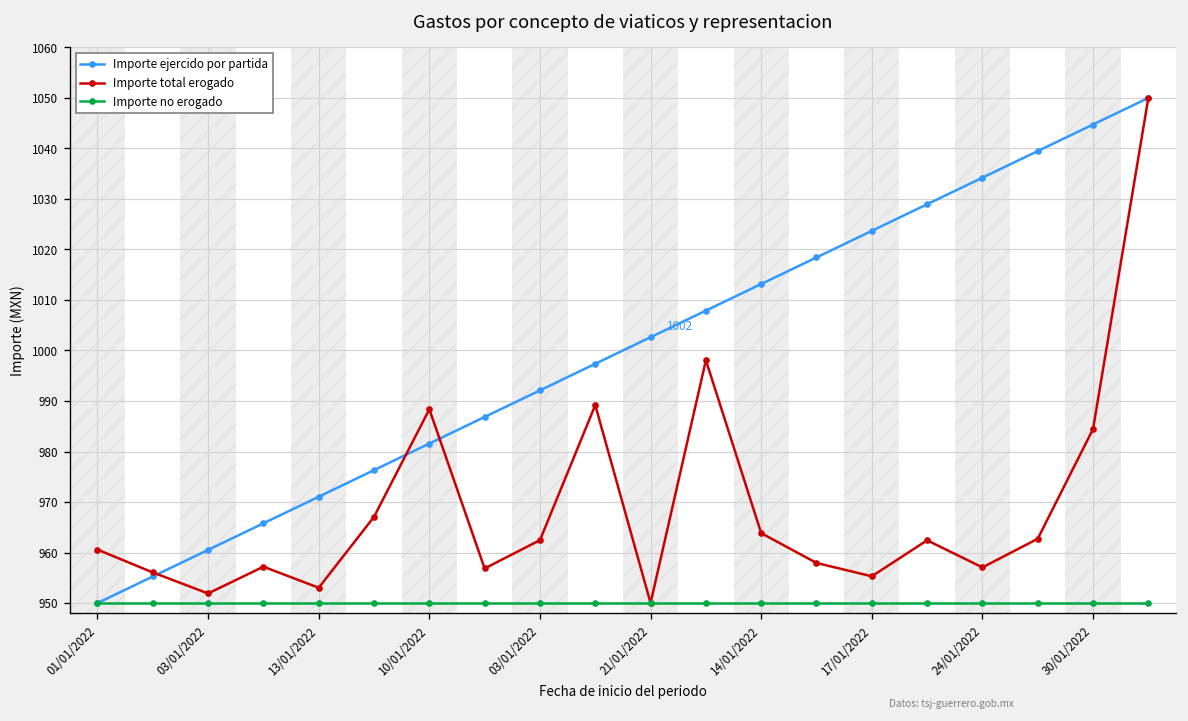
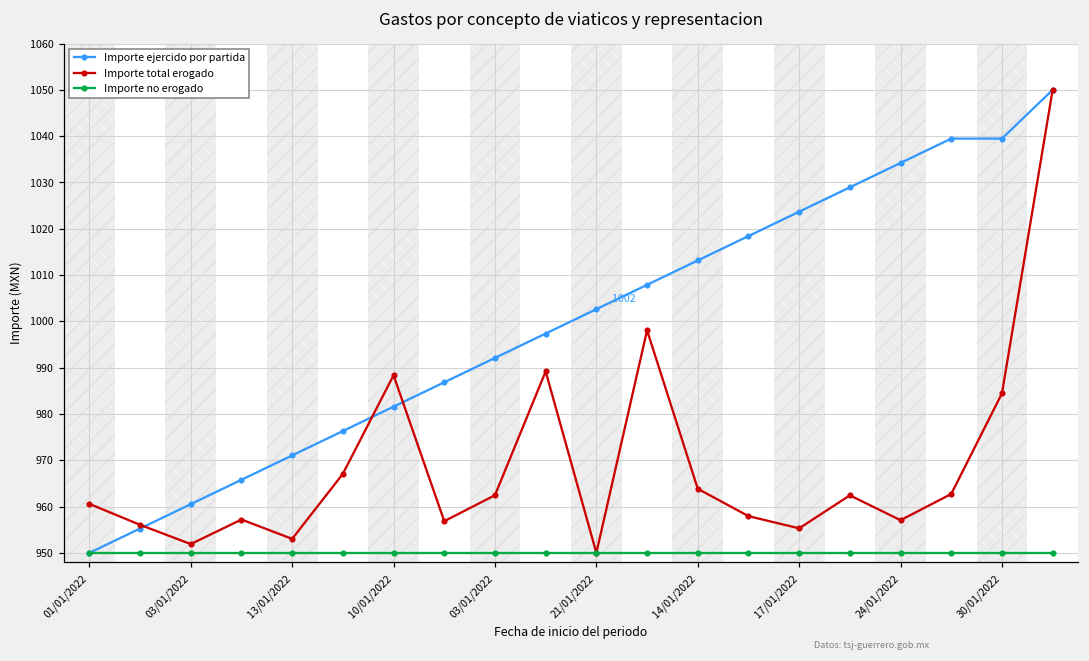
Importe ejercido por partida, 30/01/2022: 1045 -> 1039
